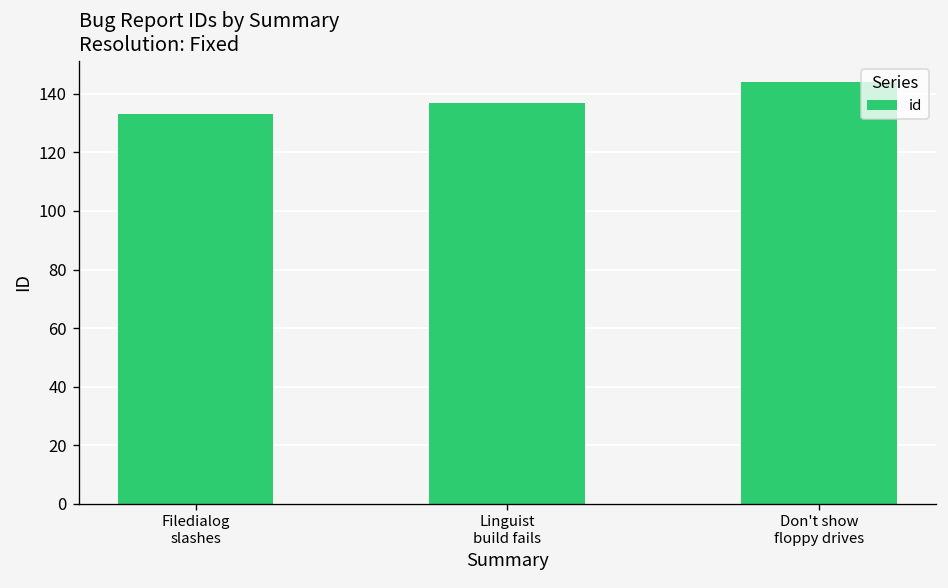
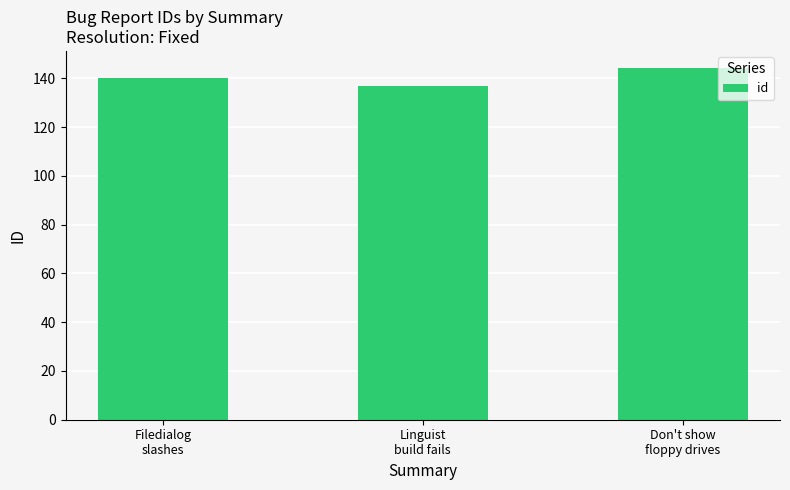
Filedialog slashes: 133 -> 140
